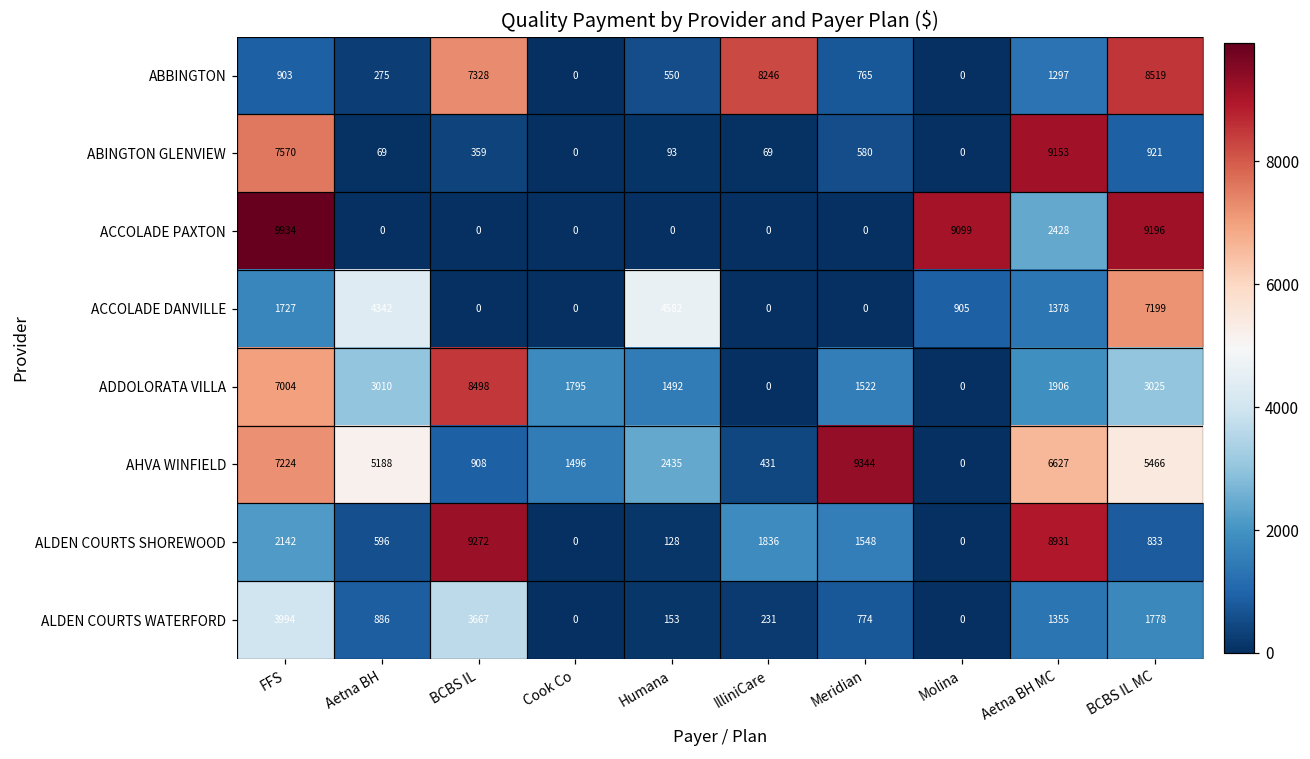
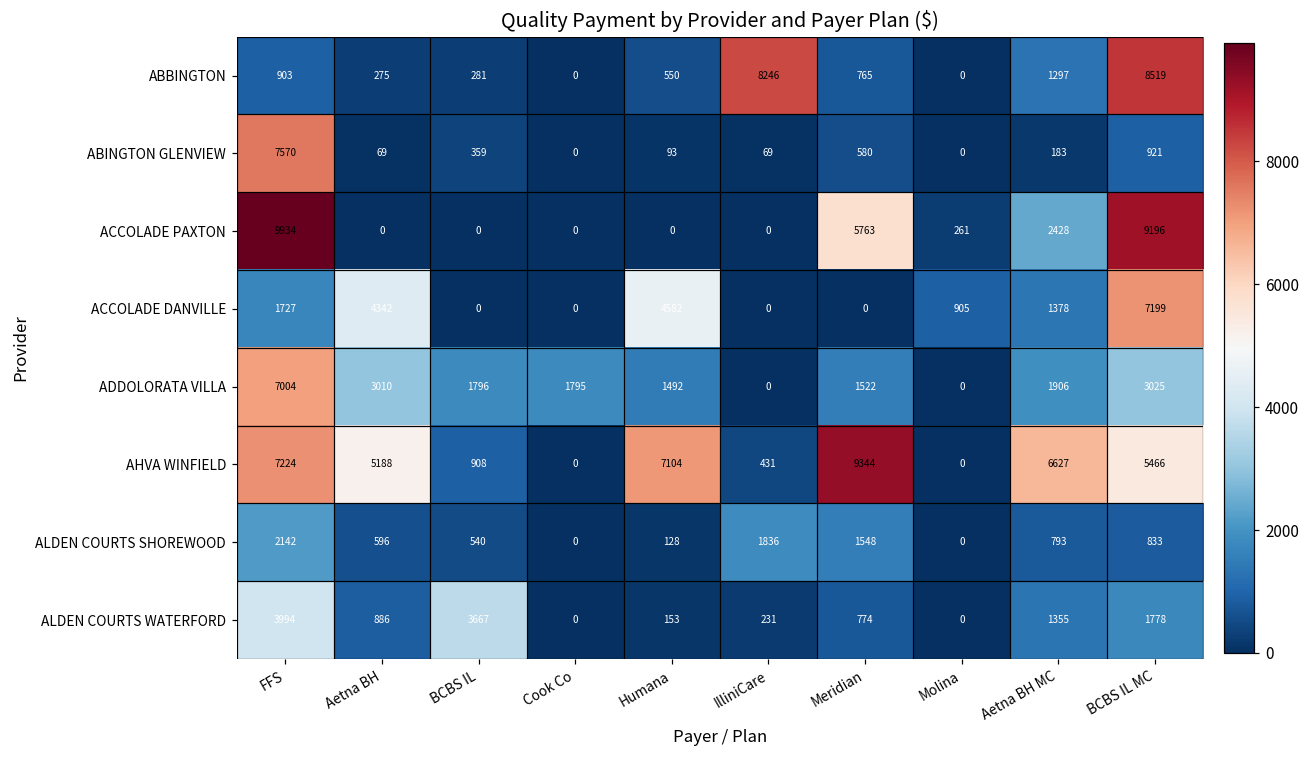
ABBINGTON, BCBS IL: 7328 -> 281
ABINGTON GLENVIEW, Aetna BH MC: 9153 -> 183
ACCOLADE PAXTON, Meridian: 0 -> 5763
ACCOLADE PAXTON, Molina: 9099 -> 261
ADDOLORATA VILLA, BCBS IL: 8498 -> 1796
AHVA WINFIELD, Cook Co: 1496 -> 0
AHVA WINFIELD, Humana: 2435 -> 7104
ALDEN COURTS SHOREWOOD, BCBS IL: 9272 -> 540
ALDEN COURTS SHOREWOOD, Aetna BH MC: 8931 -> 793
